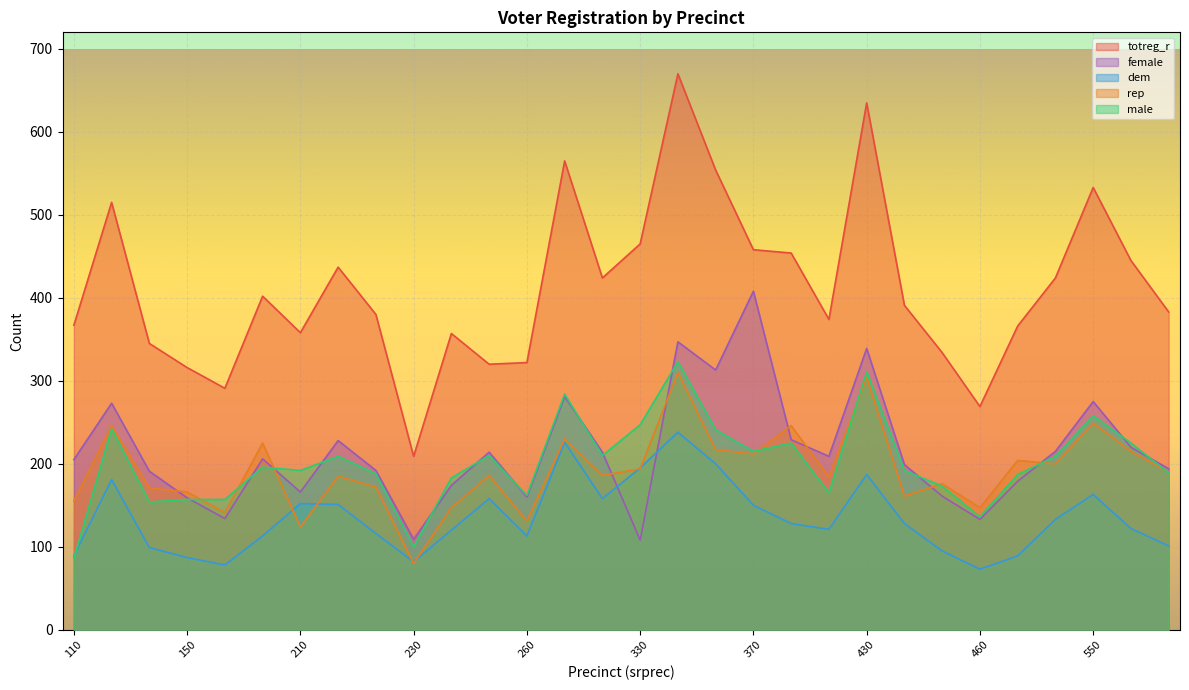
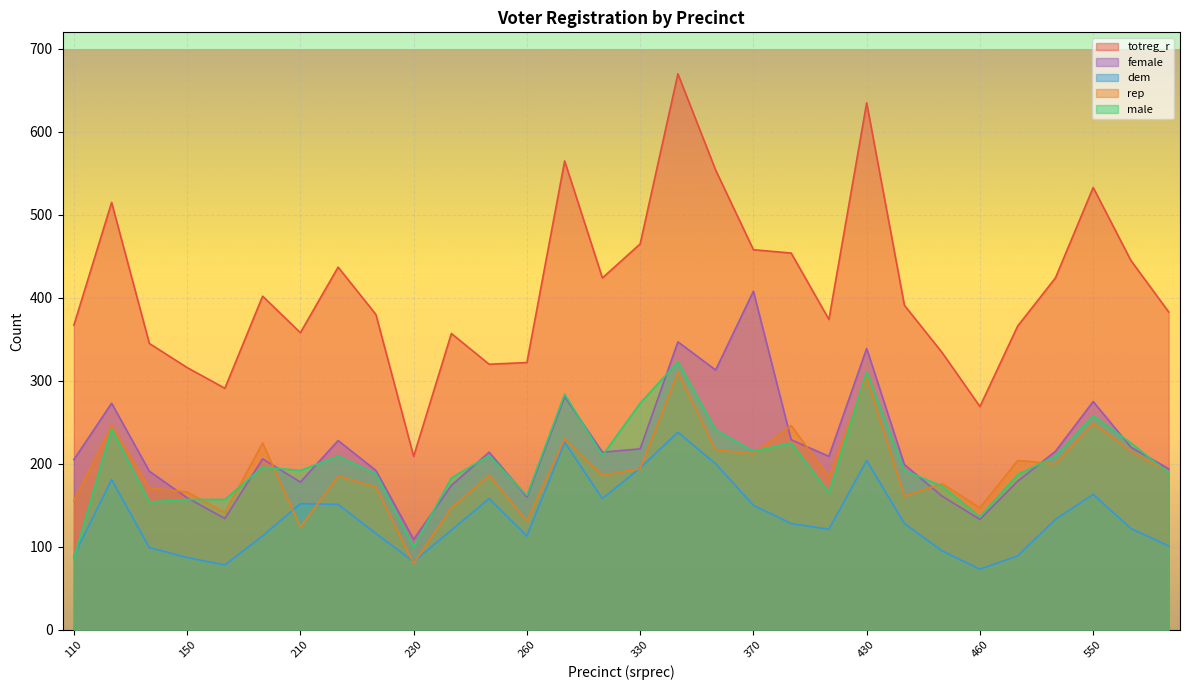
female, 210: 170 -> 180
female, 330: 110 -> 220
male, 330: 250 -> 270
dem, 430: 190 -> 200
